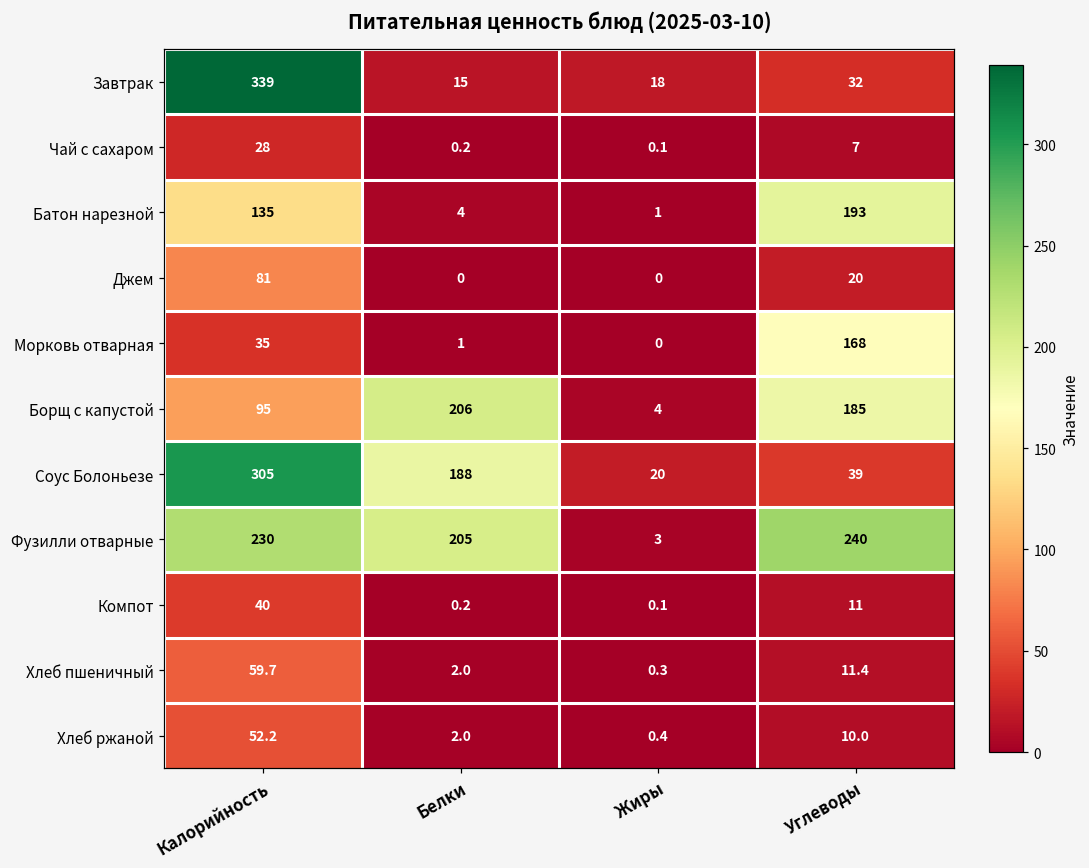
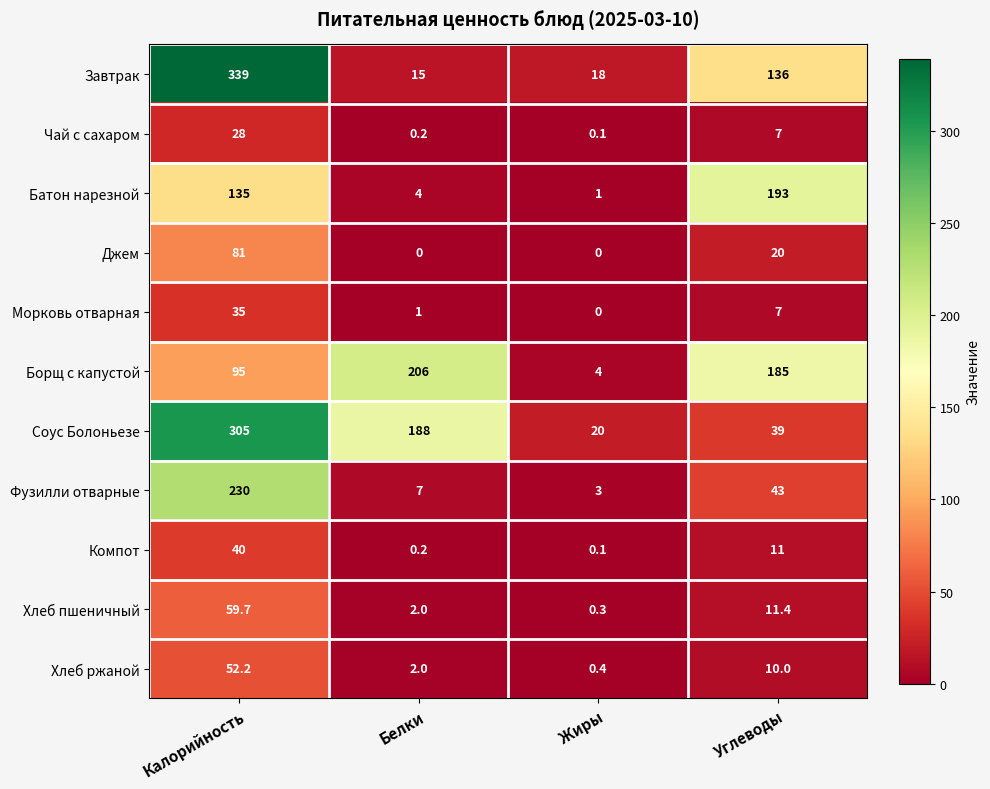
Завтрак, Углеводы: 32 -> 136
Морковь отварная, Углеводы: 168 -> 7
Фузилли отварные, Белки: 205 -> 7
Фузилли отварные, Углеводы: 240 -> 43
